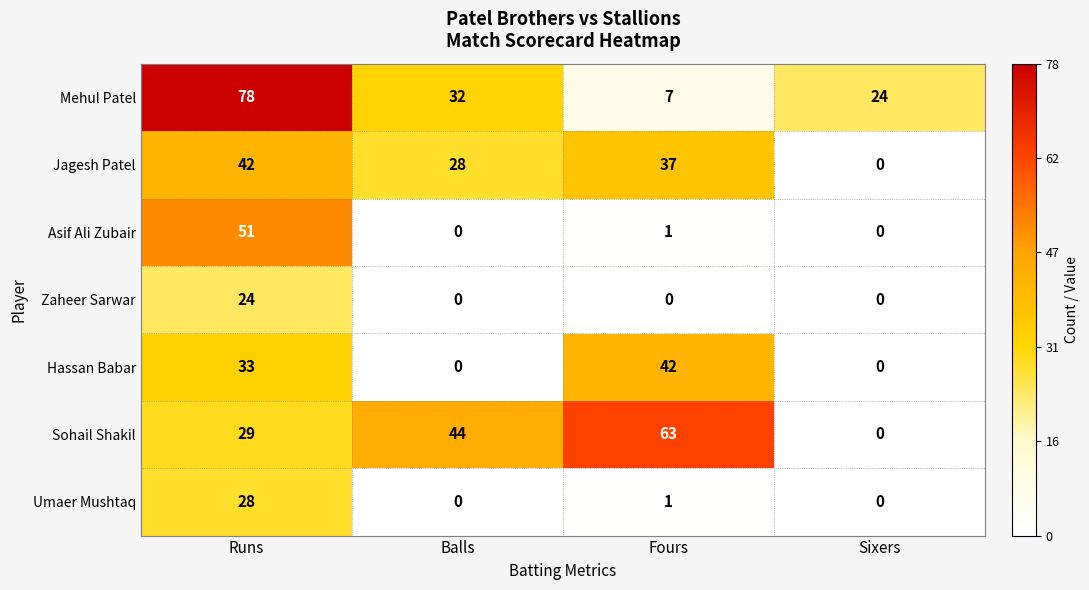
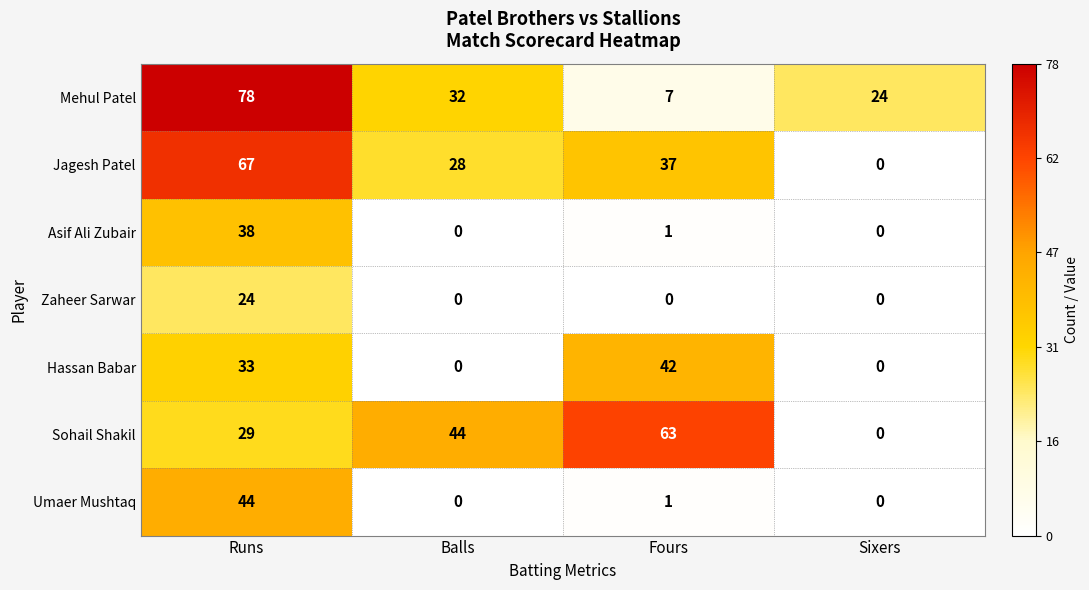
Jagesh Patel, Runs: 42 -> 67
Asif Ali Zubair, Runs: 51 -> 38
Umaer Mushtaq, Runs: 28 -> 44
